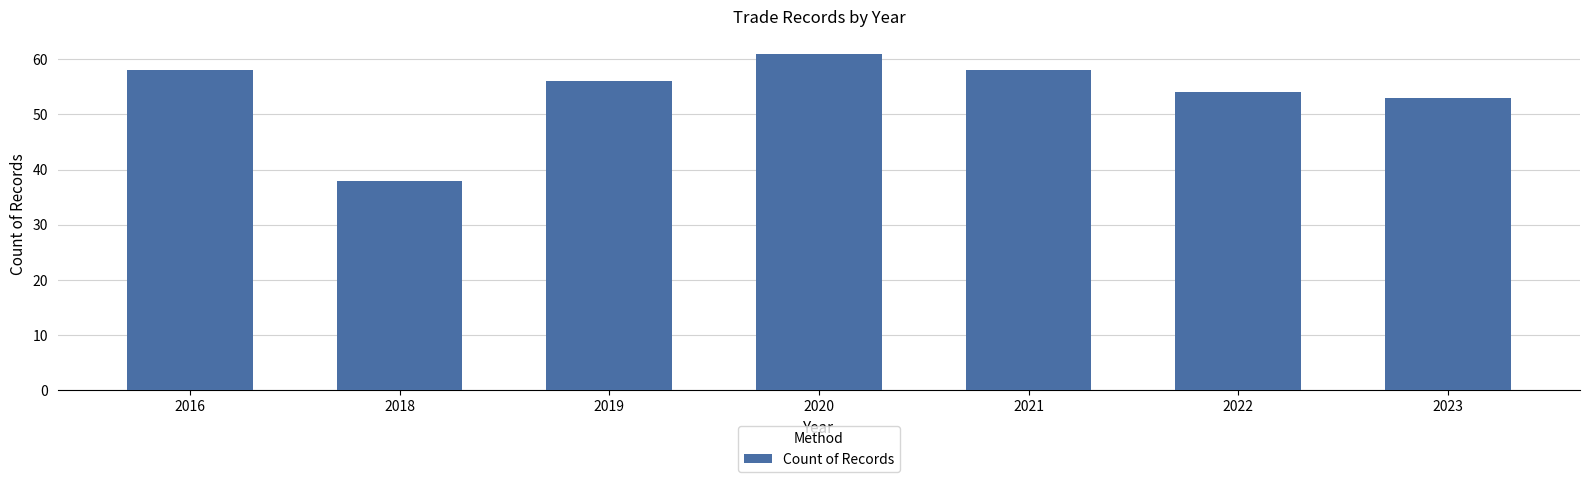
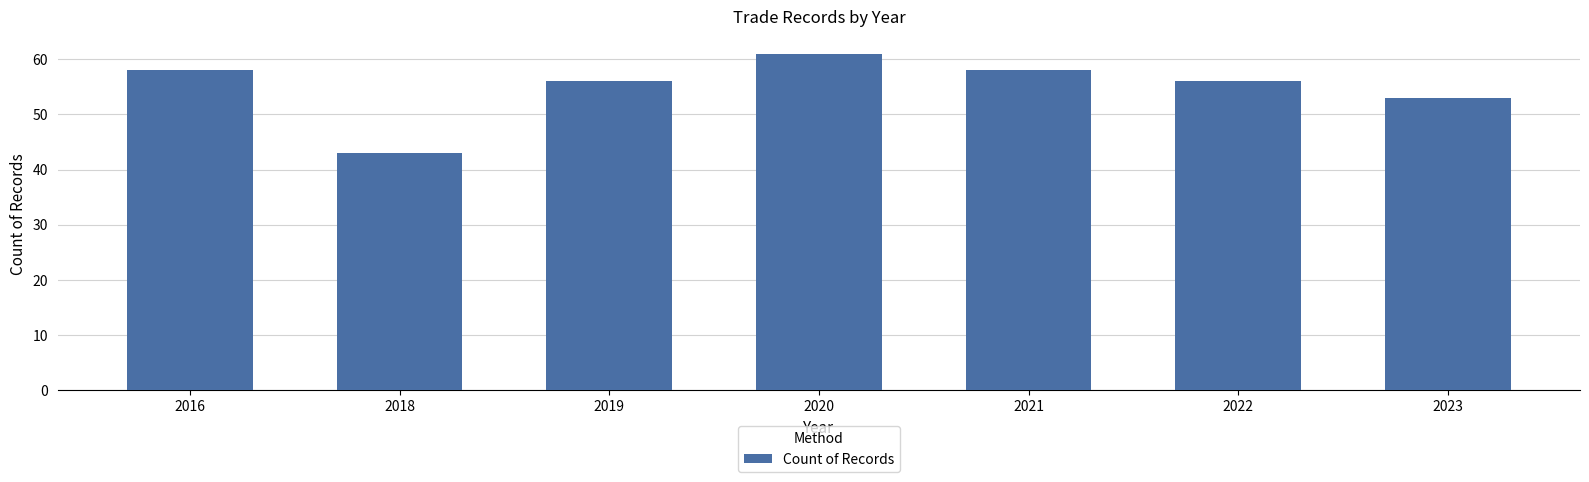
2018: 38 -> 43
2022: 54 -> 56
